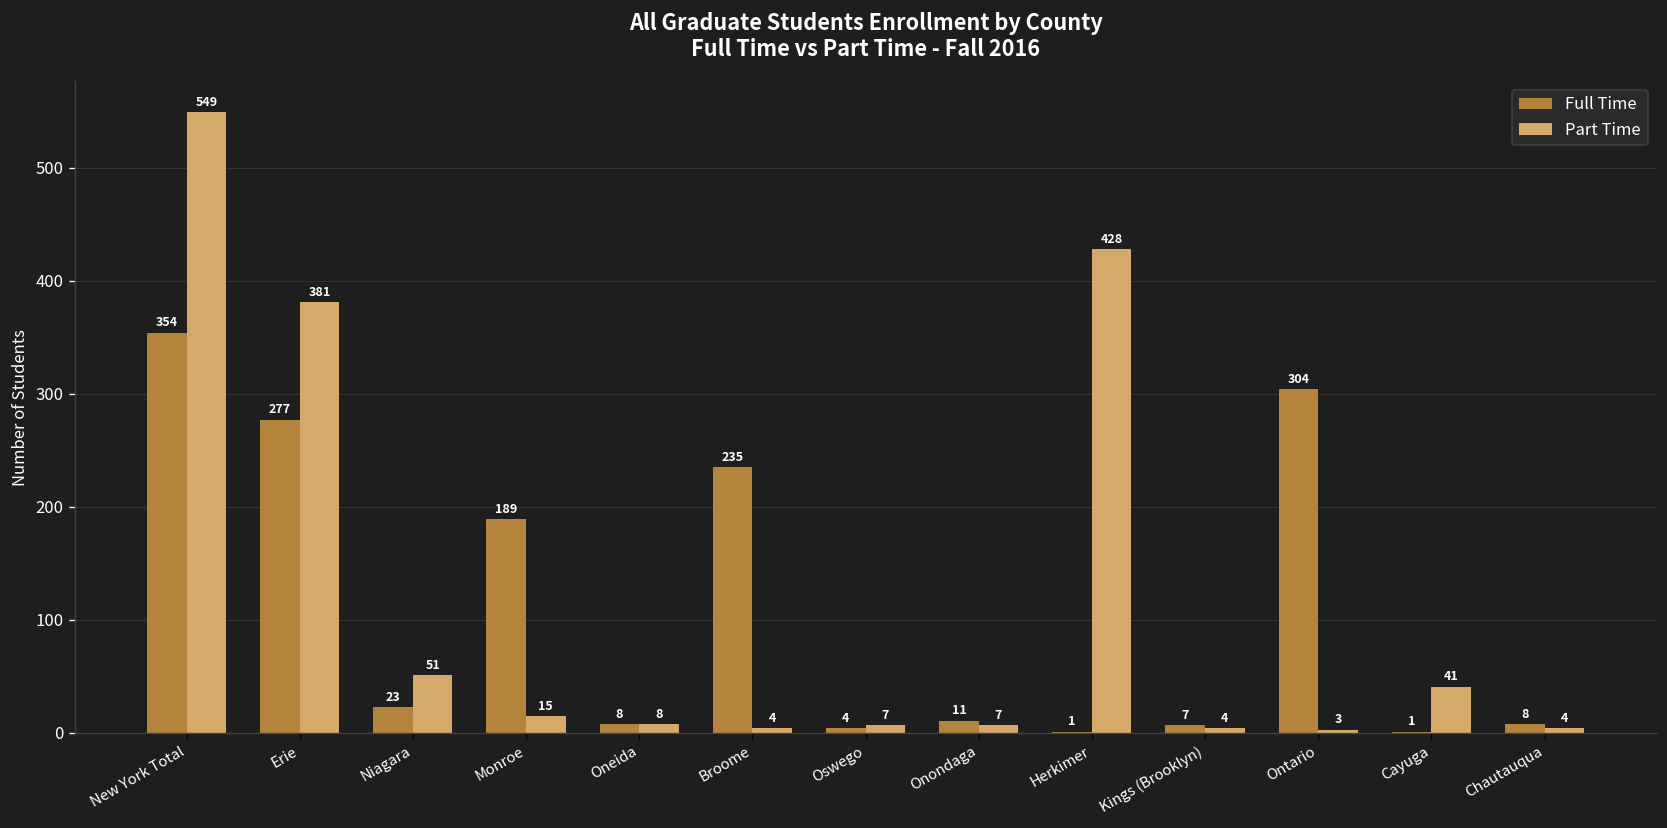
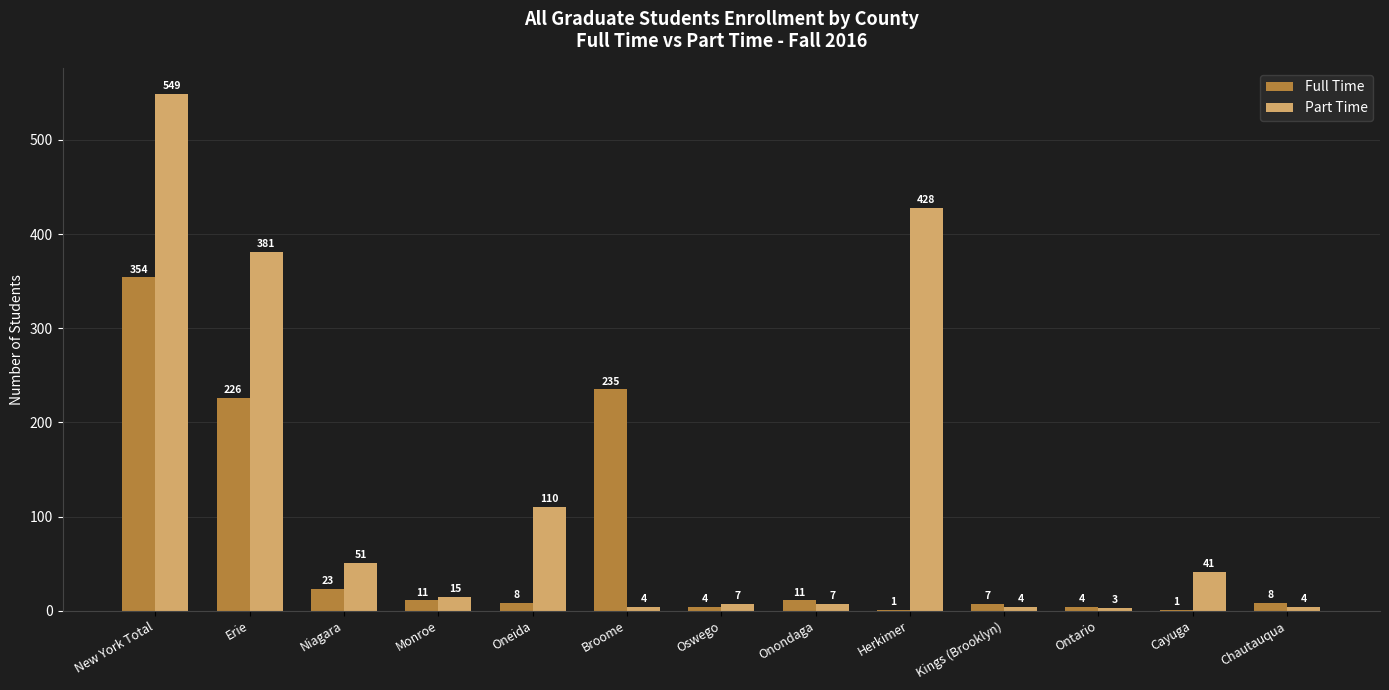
Full Time, Erie: 277 -> 226
Full Time, Monroe: 189 -> 11
Part Time, Oneida: 8 -> 110
Full Time, Ontario: 304 -> 4
